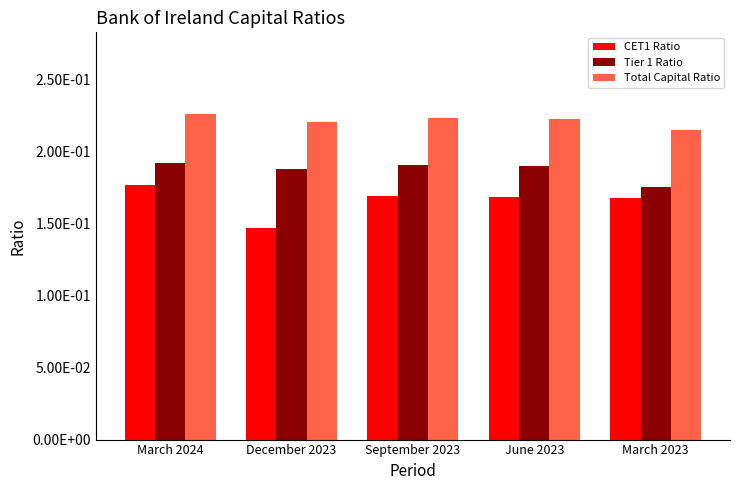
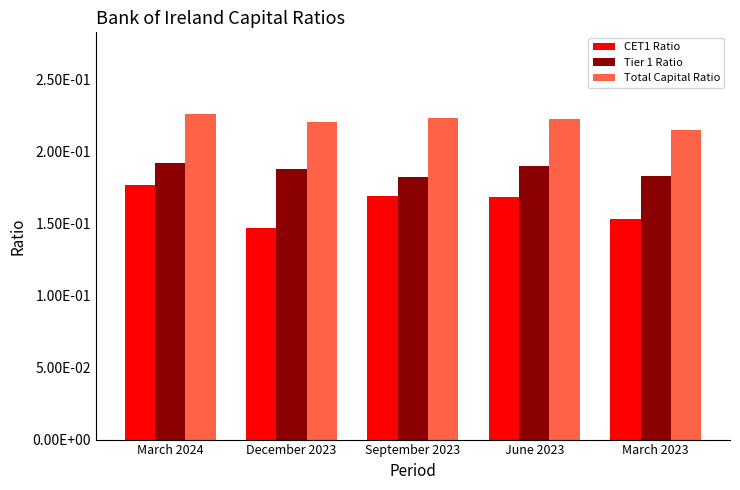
Tier 1 Ratio, September 2023: 0.191 -> 0.182
CET1 Ratio, March 2023: 0.168 -> 0.154
Tier 1 Ratio, March 2023: 0.175 -> 0.183
